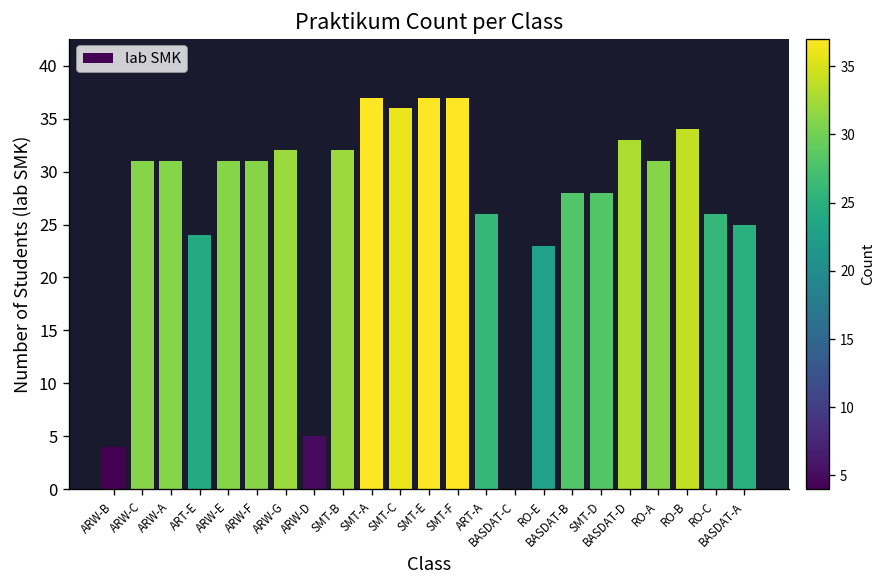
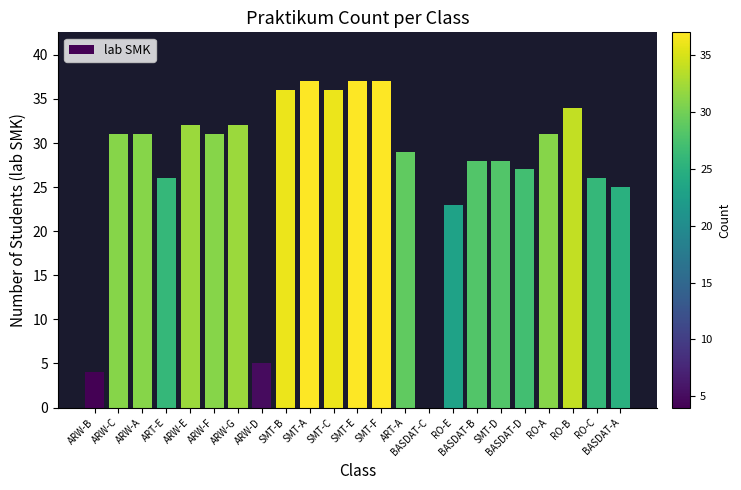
ART-E: 24 -> 26
ARW-E: 31 -> 32
SMT-B: 32 -> 36
ART-A: 26 -> 29
BASDAT-D: 33 -> 27
